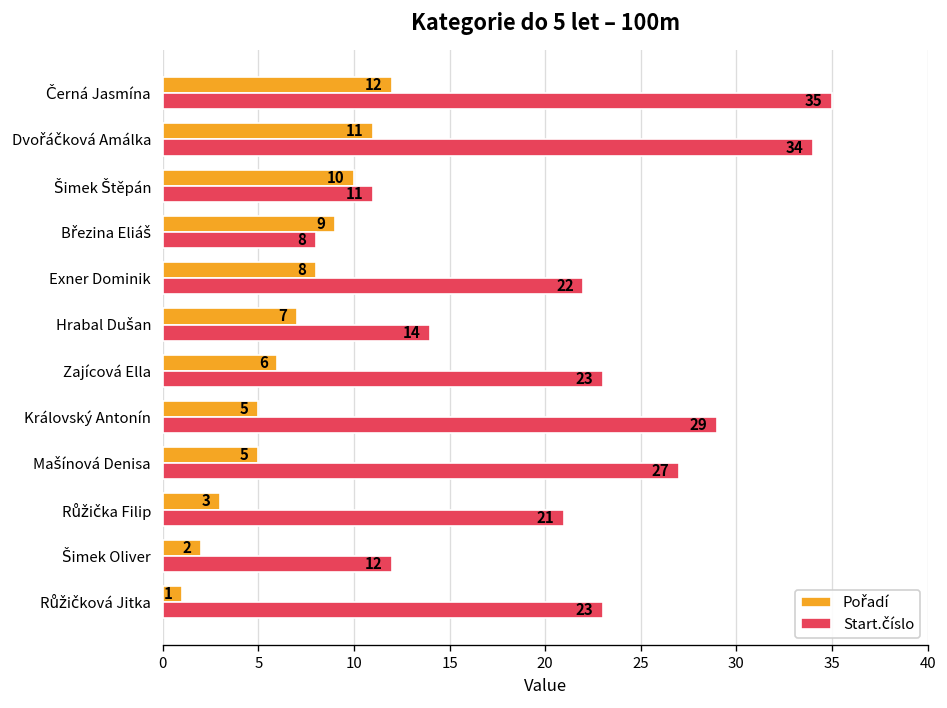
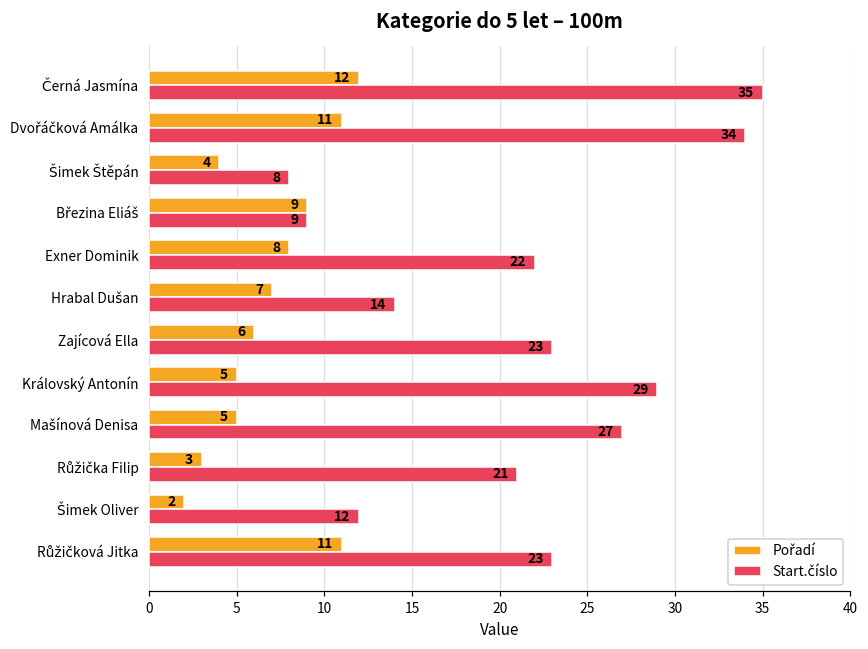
Pořadí, Šimek Štěpán: 10 -> 4
Start.číslo, Šimek Štěpán: 11 -> 8
Start.číslo, Březina Eliáš: 8 -> 9
Pořadí, Růžičková Jitka: 1 -> 11
